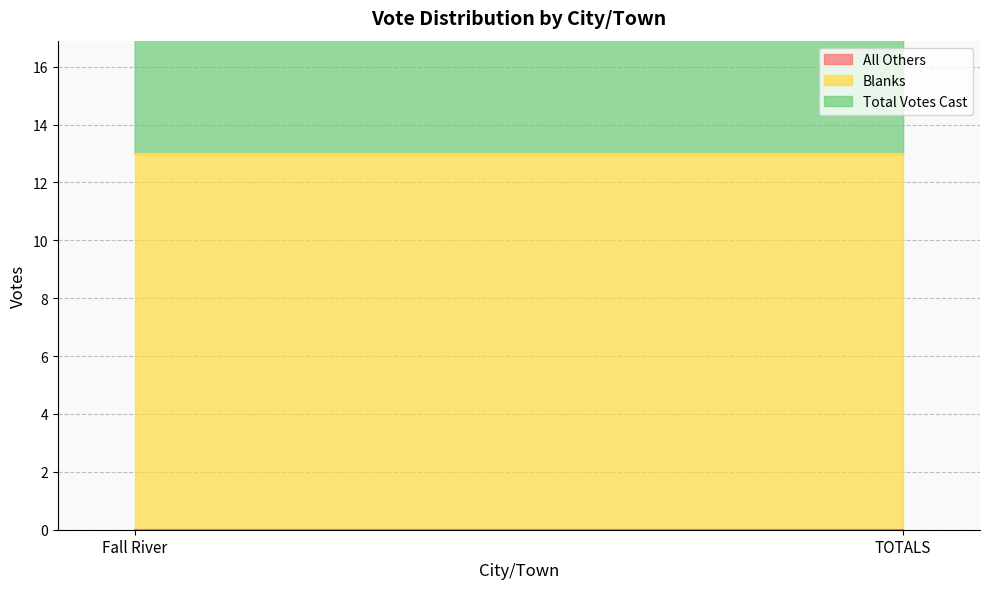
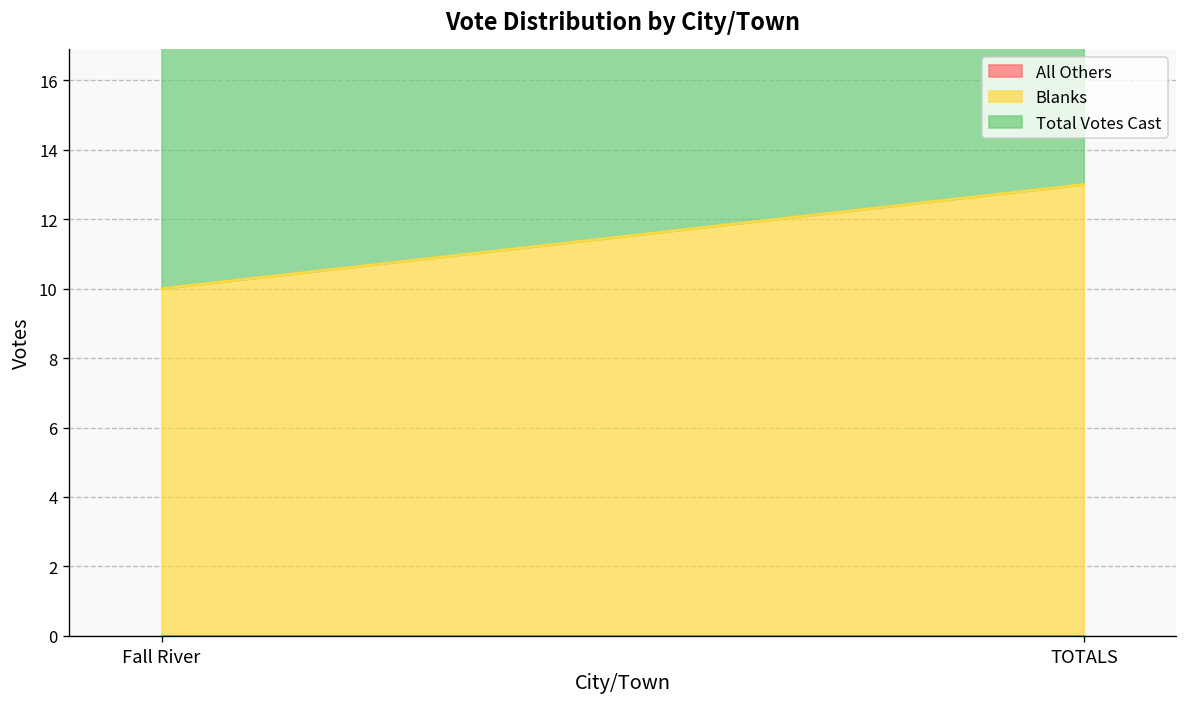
Blanks, Fall River: 13 -> 10
